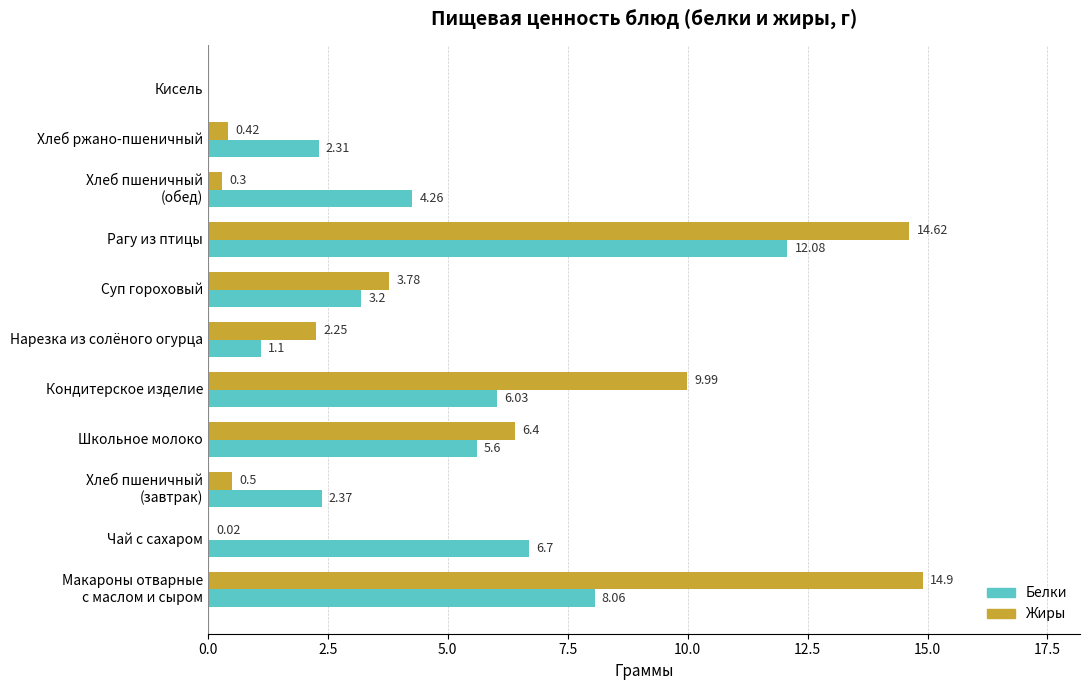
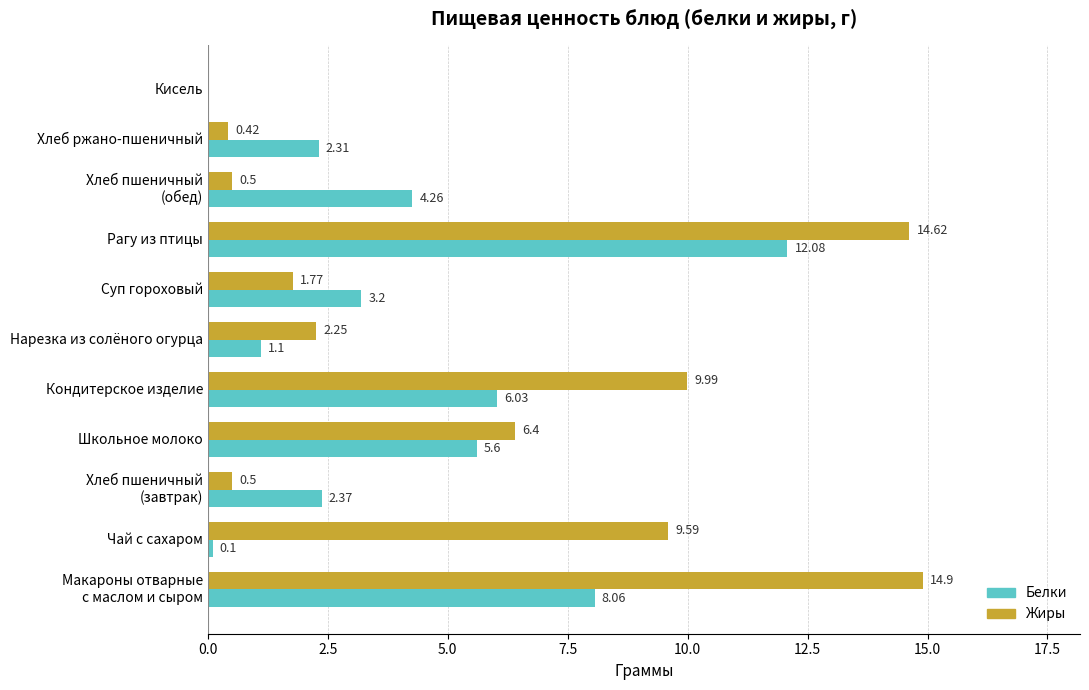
Жиры, Хлеб пшеничный (обед): 0.3 -> 0.5
Жиры, Суп гороховый: 3.78 -> 1.77
Жиры, Чай с сахаром: 0.02 -> 9.59
Белки, Чай с сахаром: 6.7 -> 0.1
